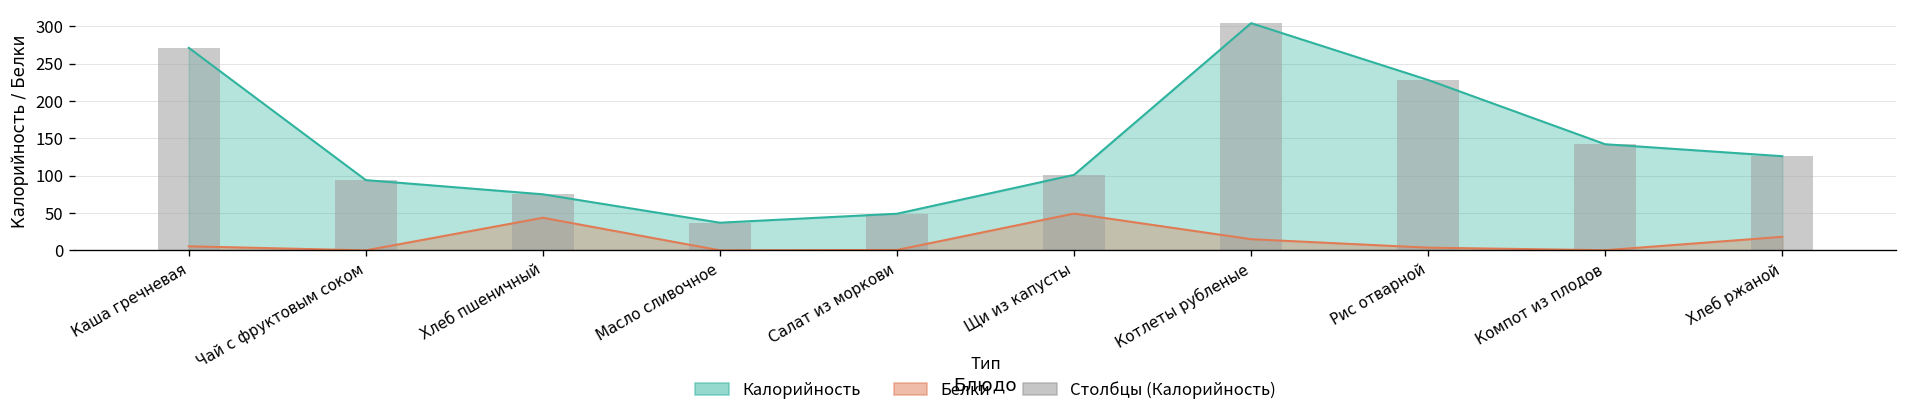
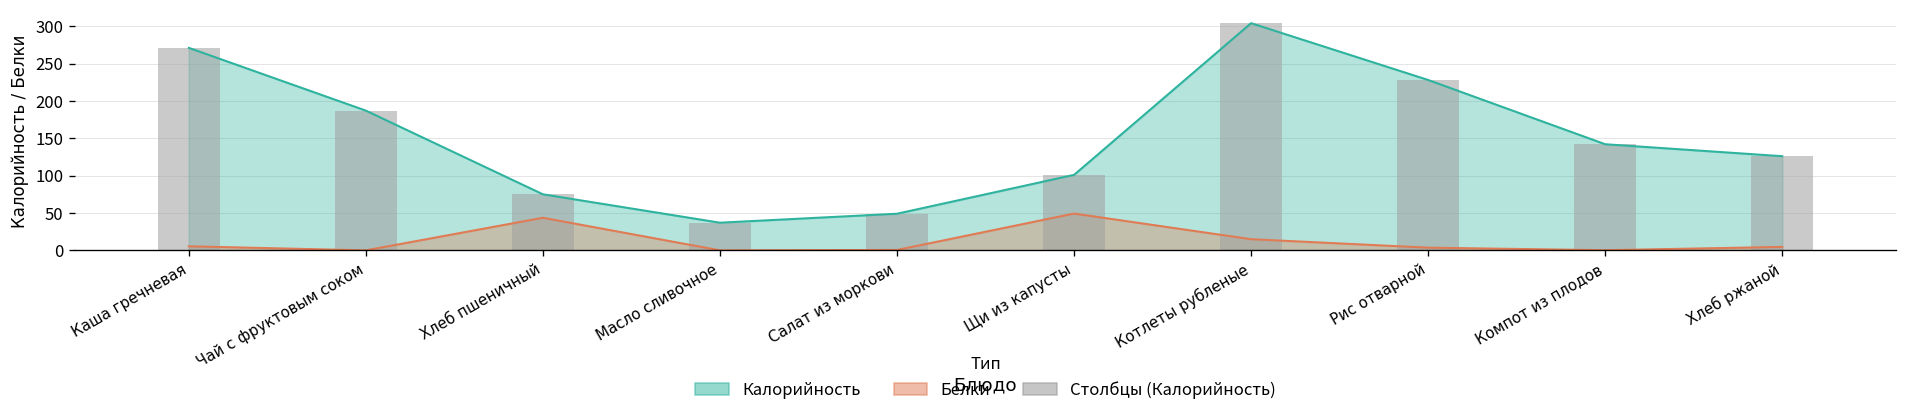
Калорийность, Чай с фруктовым соком: 90 -> 190
Белки, Хлеб ржаной: 20 -> 0
